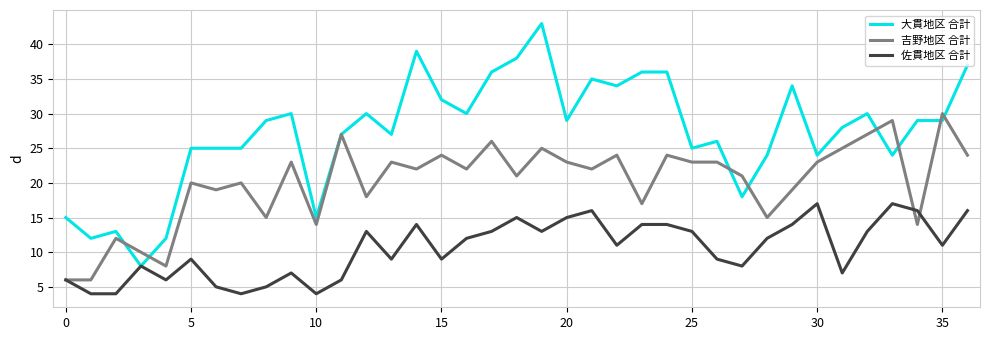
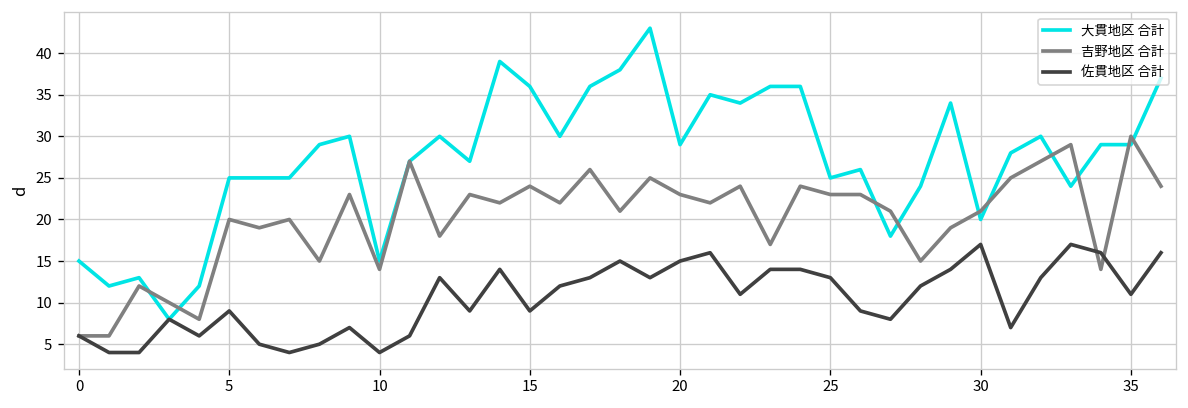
大貫地区 合計, 15: 32 -> 36
大貫地区 合計, 30: 24 -> 20
吉野地区 合計, 30: 23 -> 21
